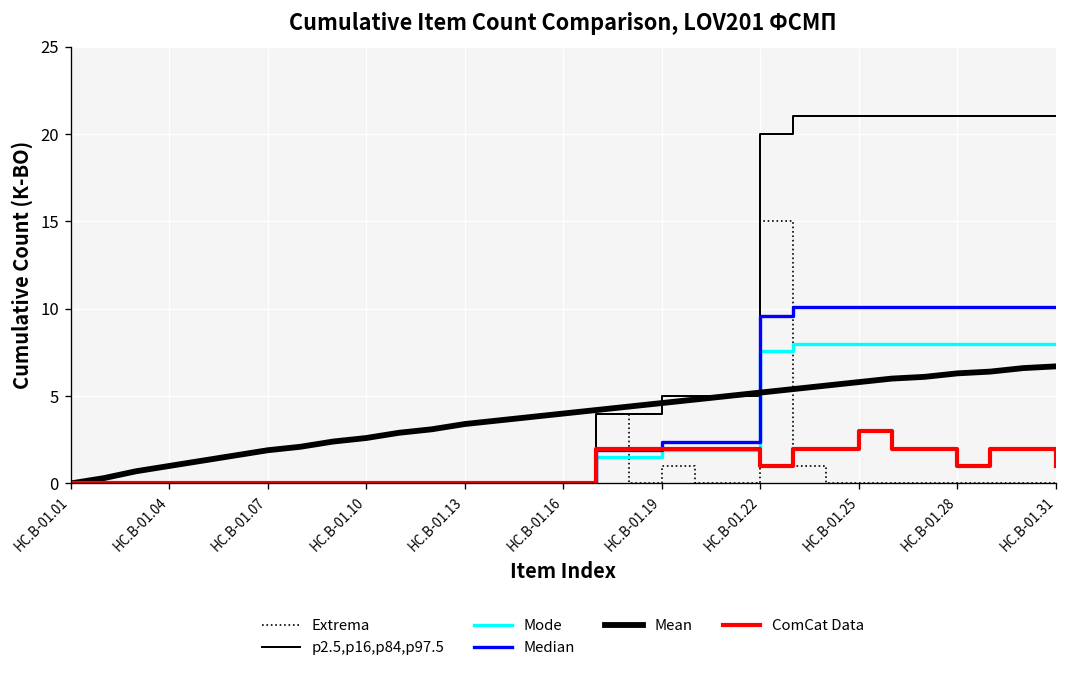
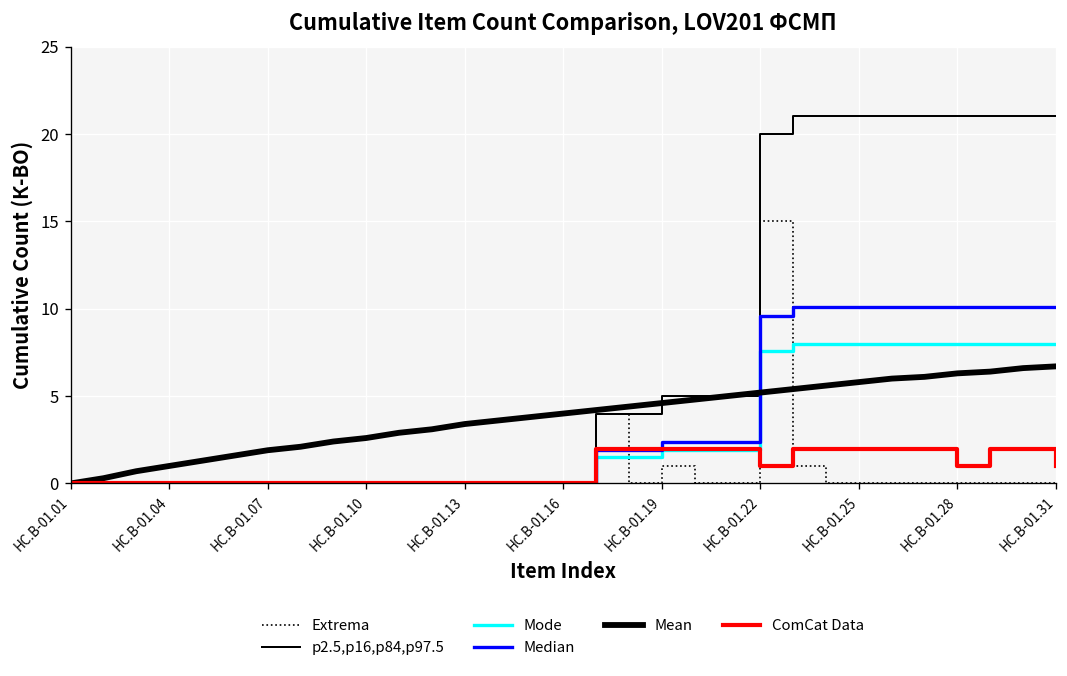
ComCat Data, HC.B-01.25: 3 -> 2
